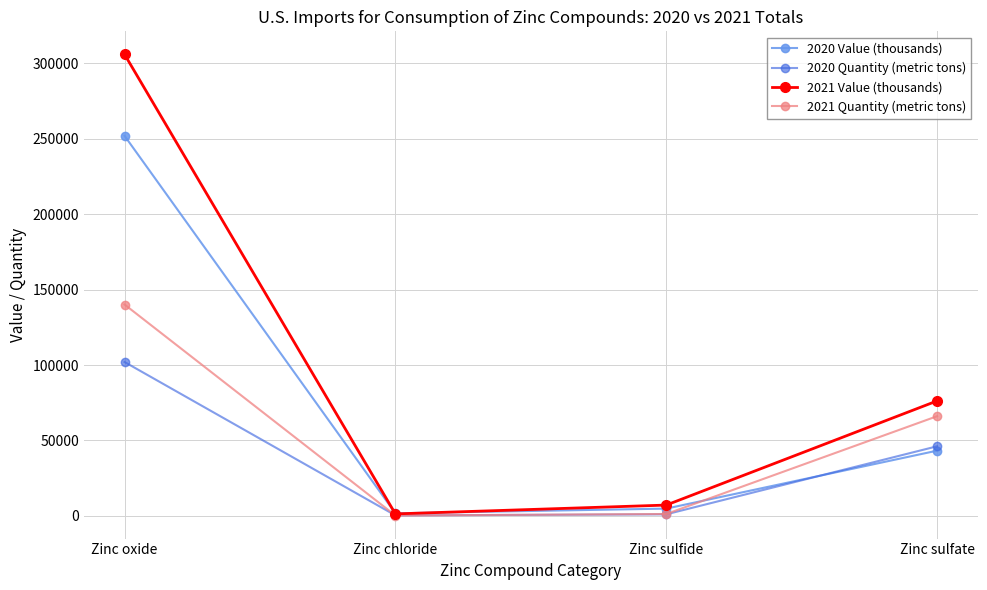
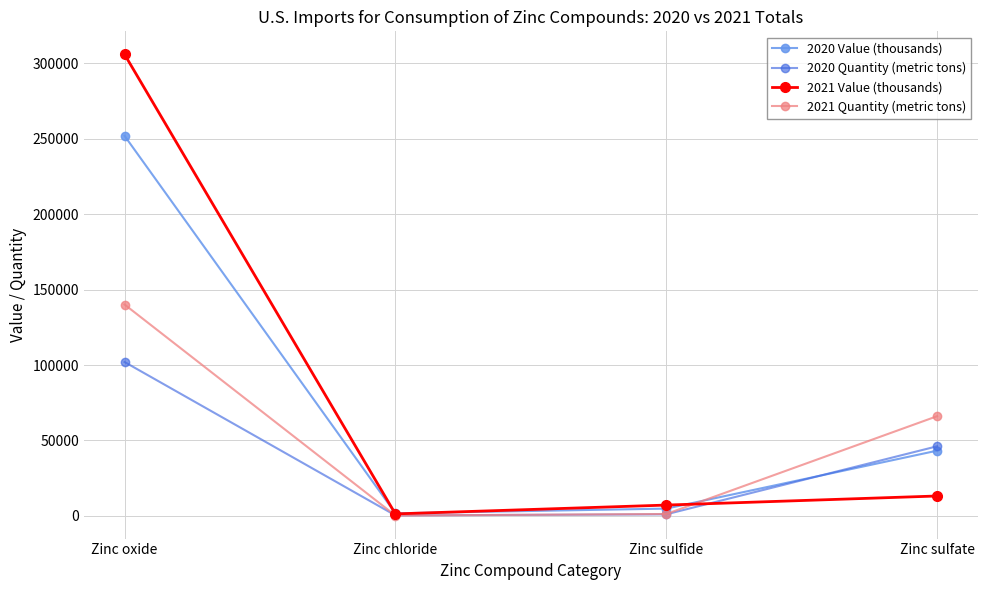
2021 Value (thousands), Zinc sulfate: 76000 -> 13000
